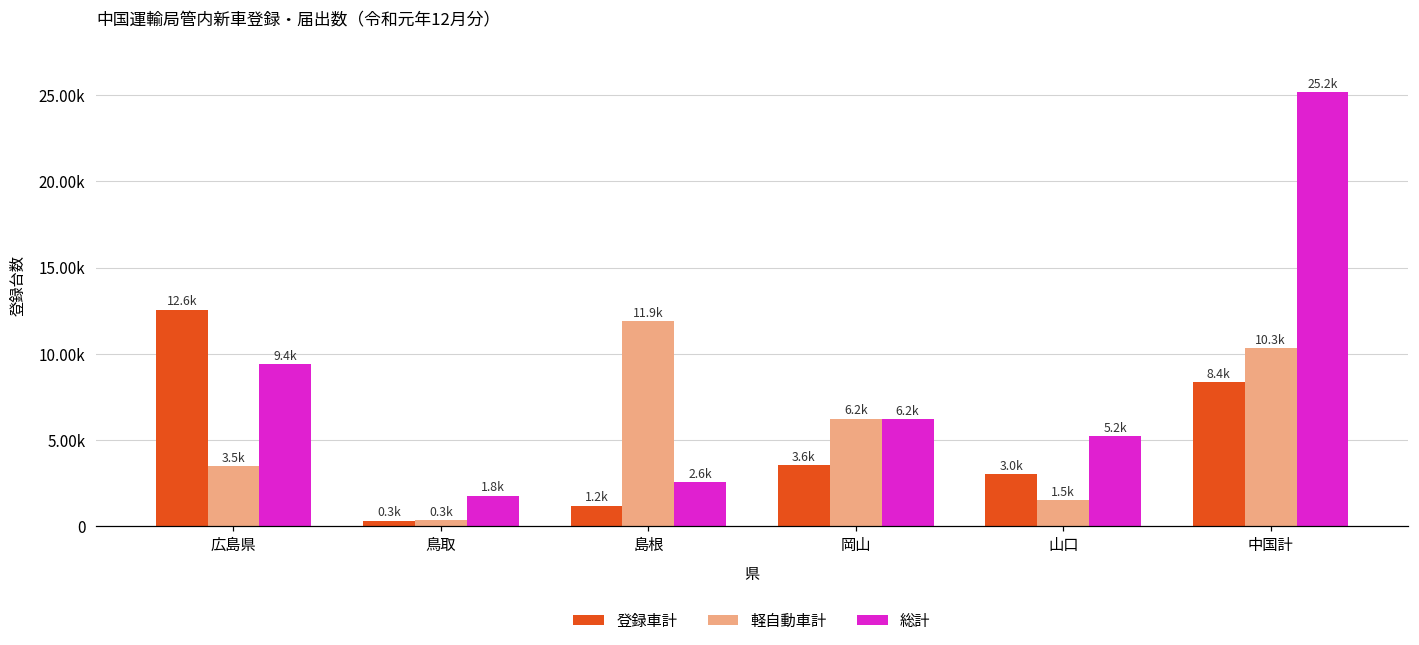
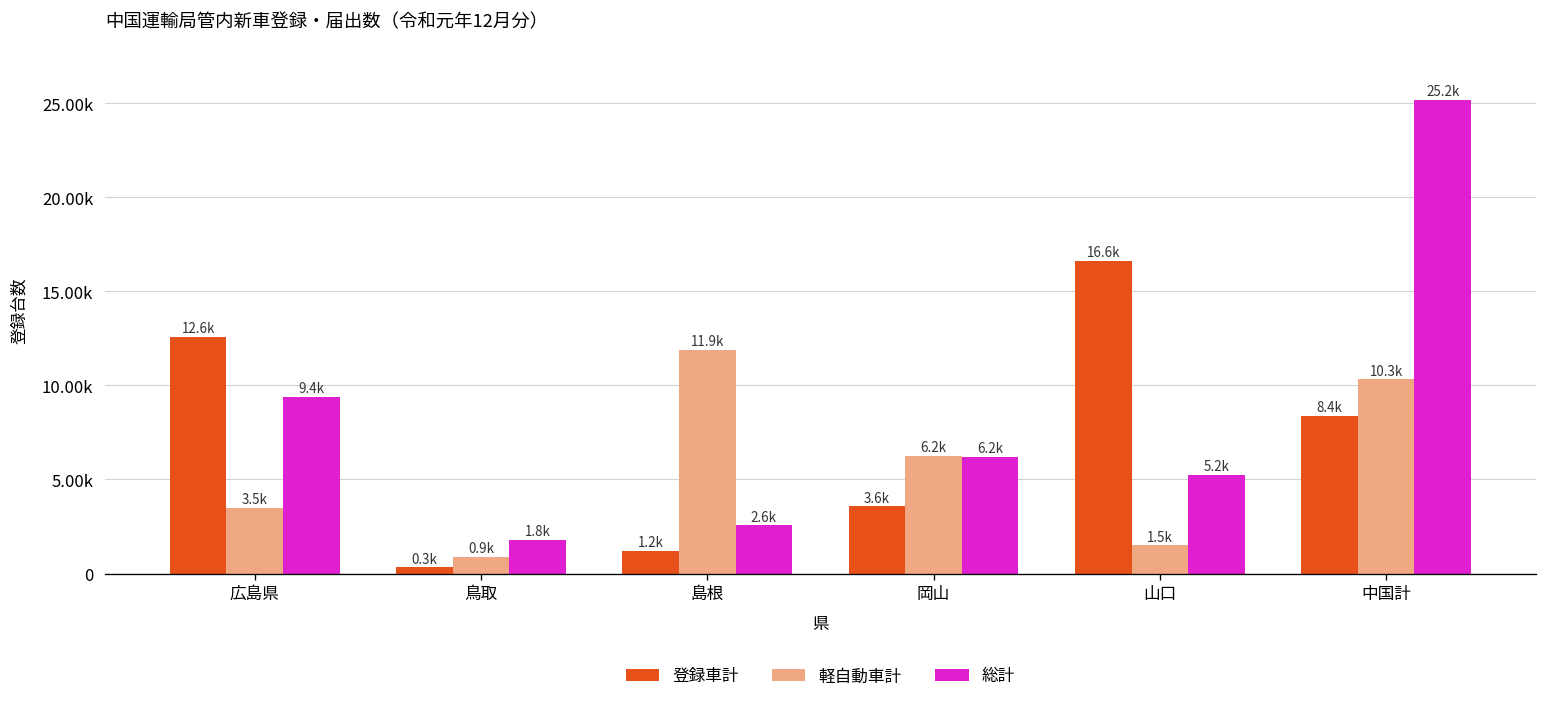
軽自動車計, 鳥取: 0.3k -> 0.9k
登録車計, 山口: 3.0k -> 16.6k
